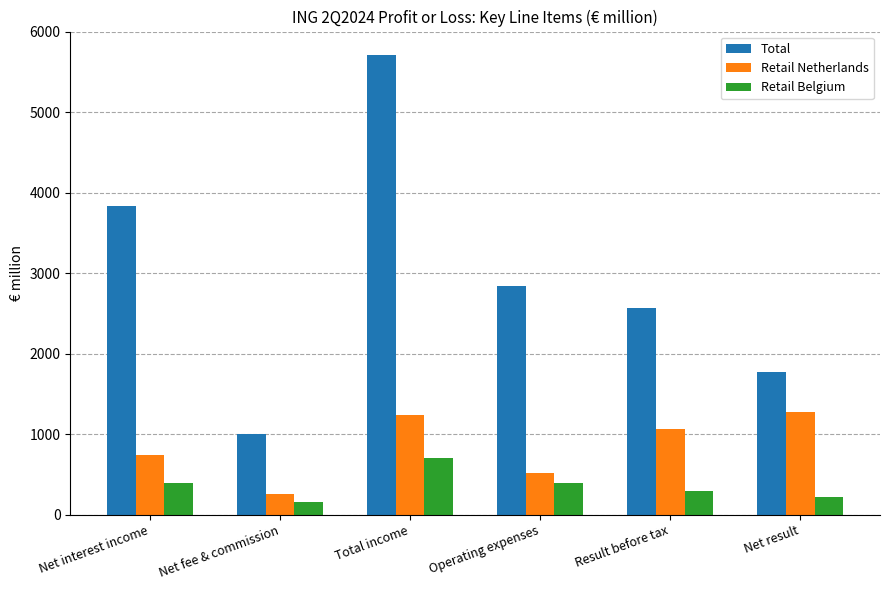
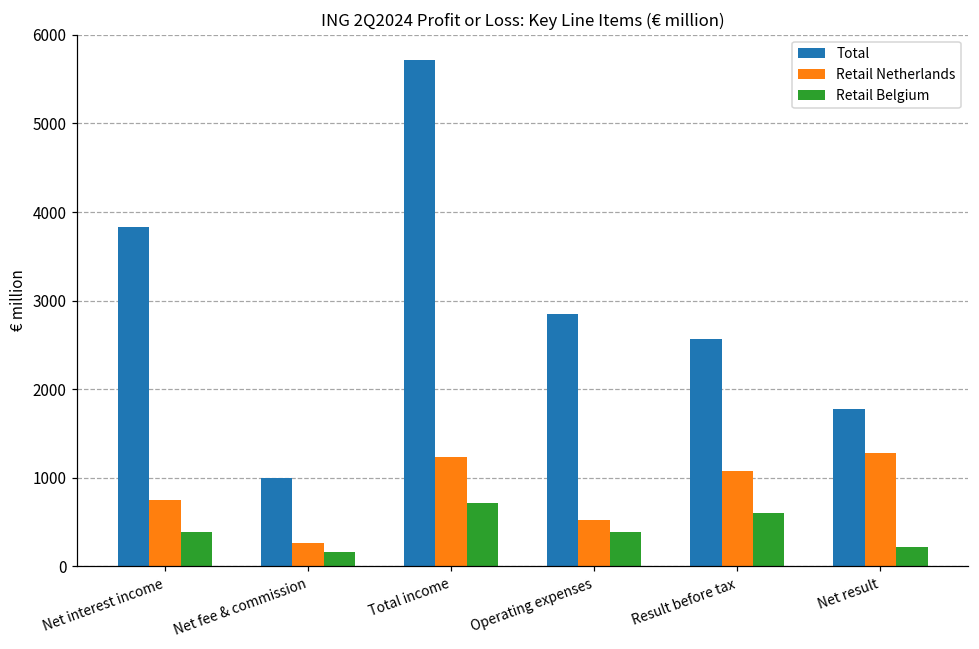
Retail Belgium, Result before tax: 300 -> 600
